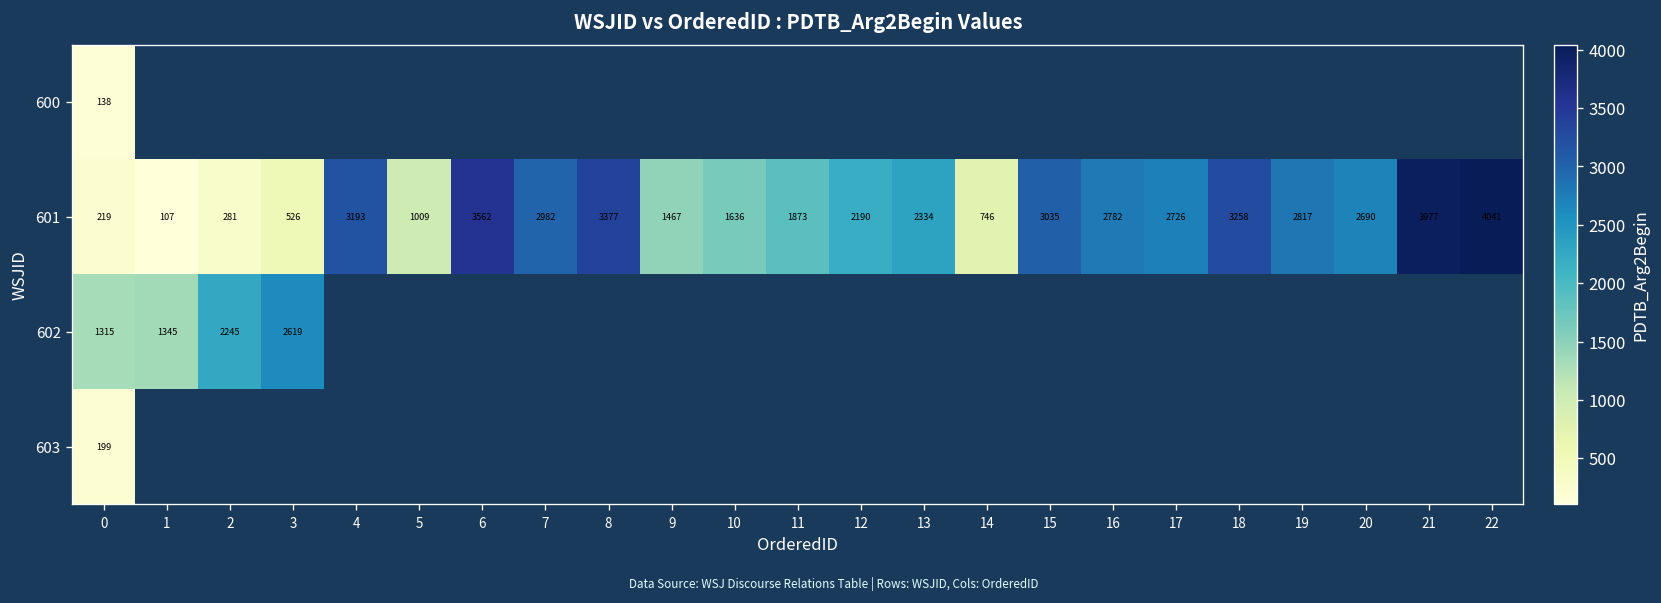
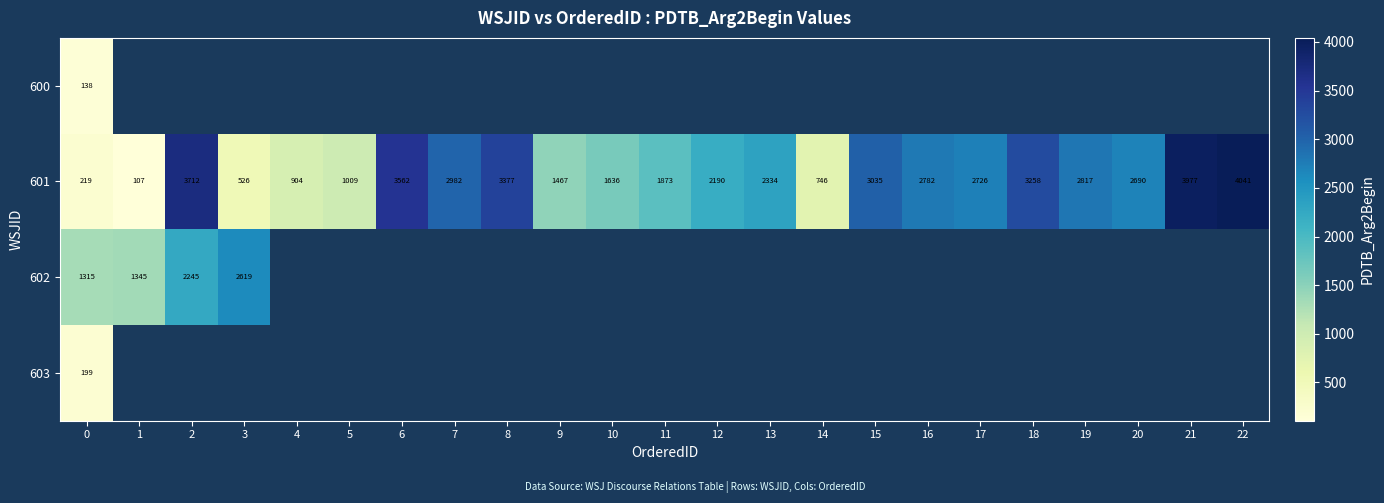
601, 2: 281 -> 3712
601, 4: 3193 -> 904
